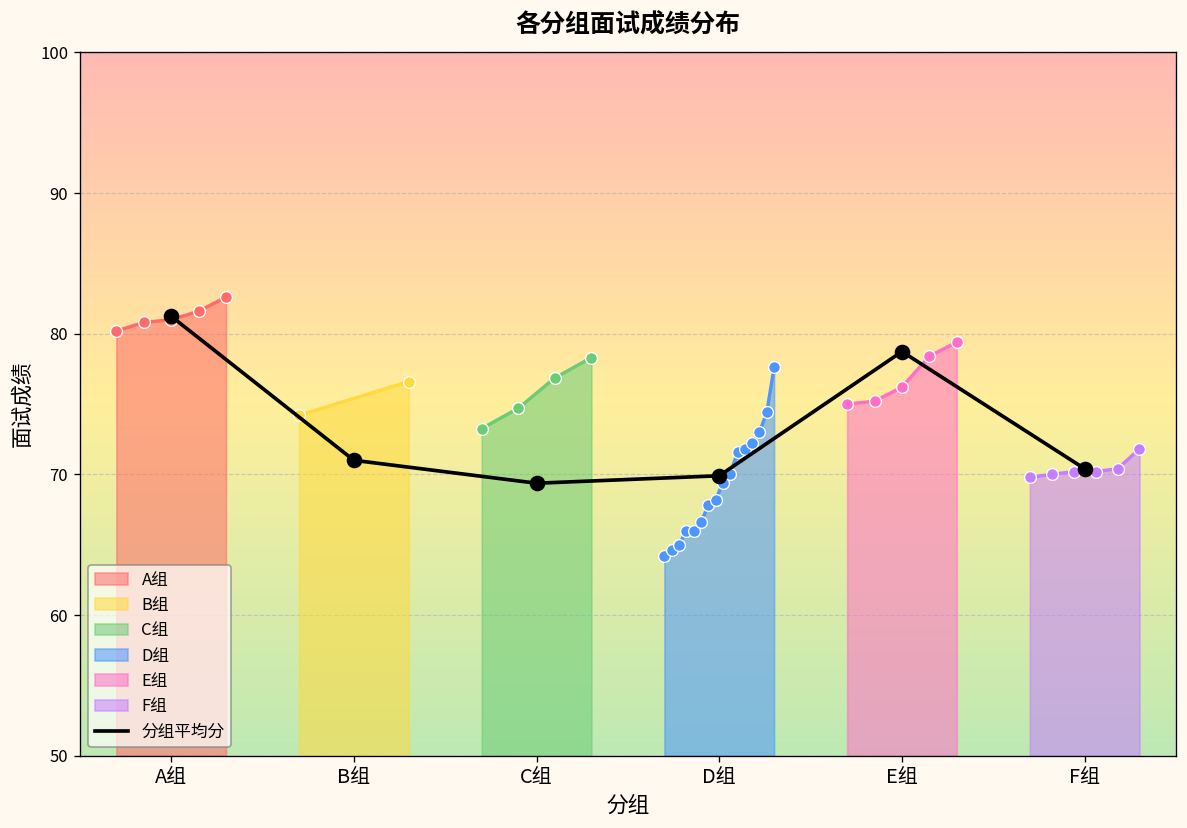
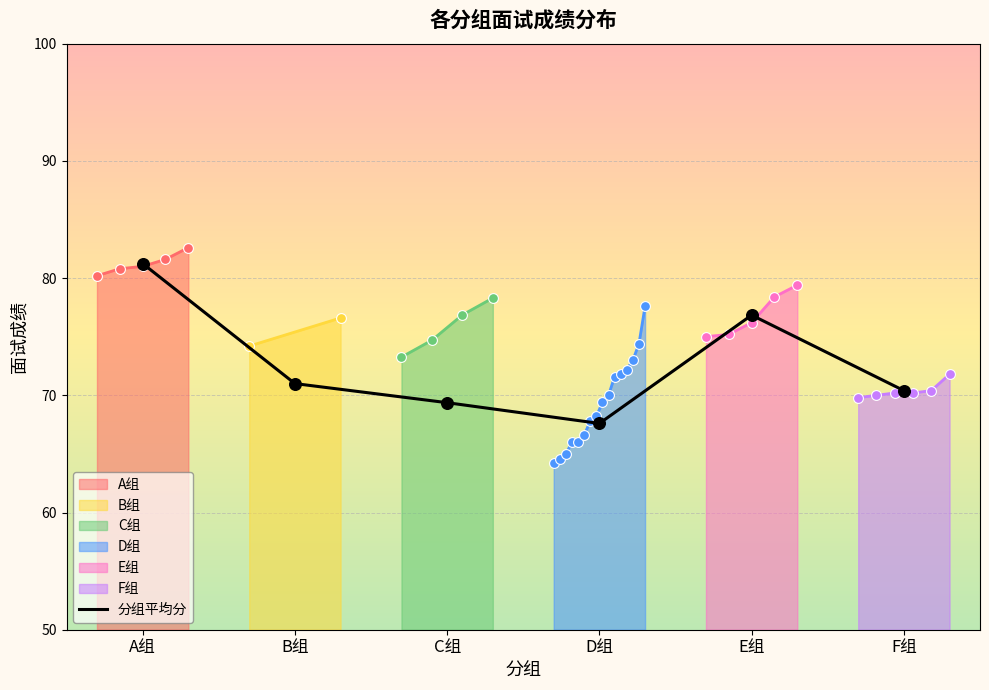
分组平均分, D组: 69.9 -> 67.6
分组平均分, E组: 78.7 -> 76.8
